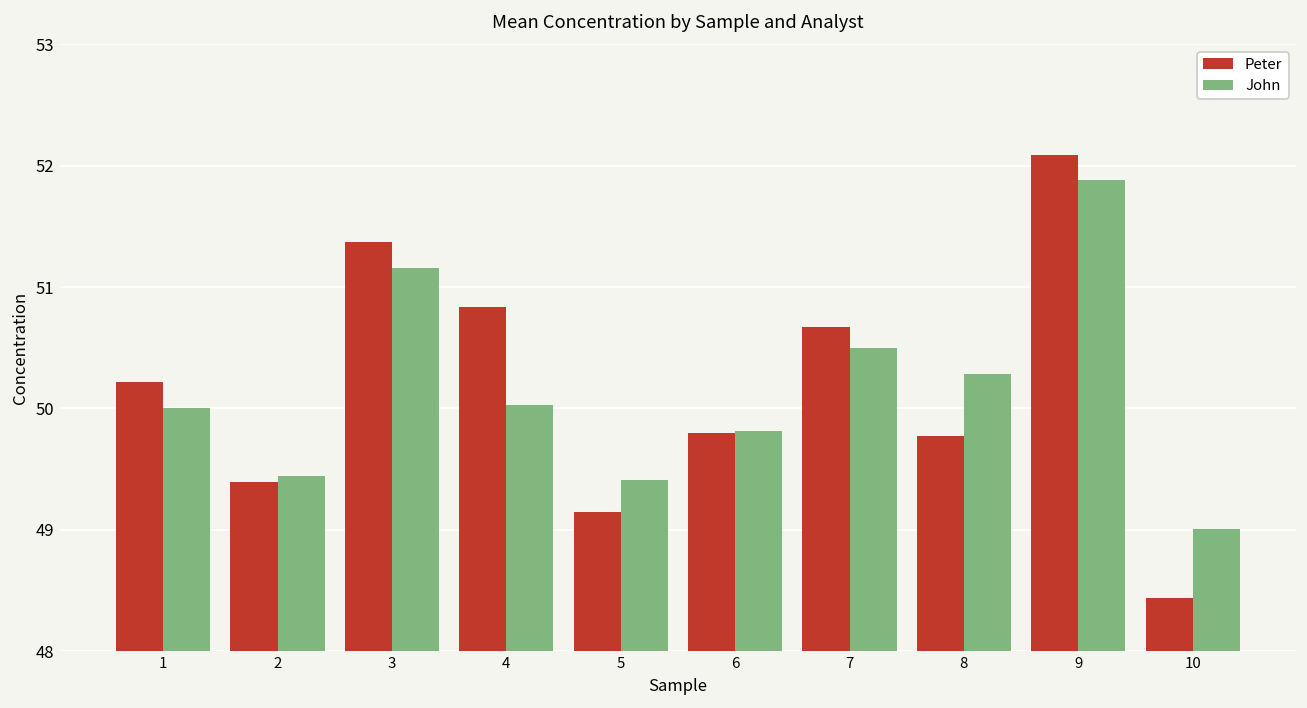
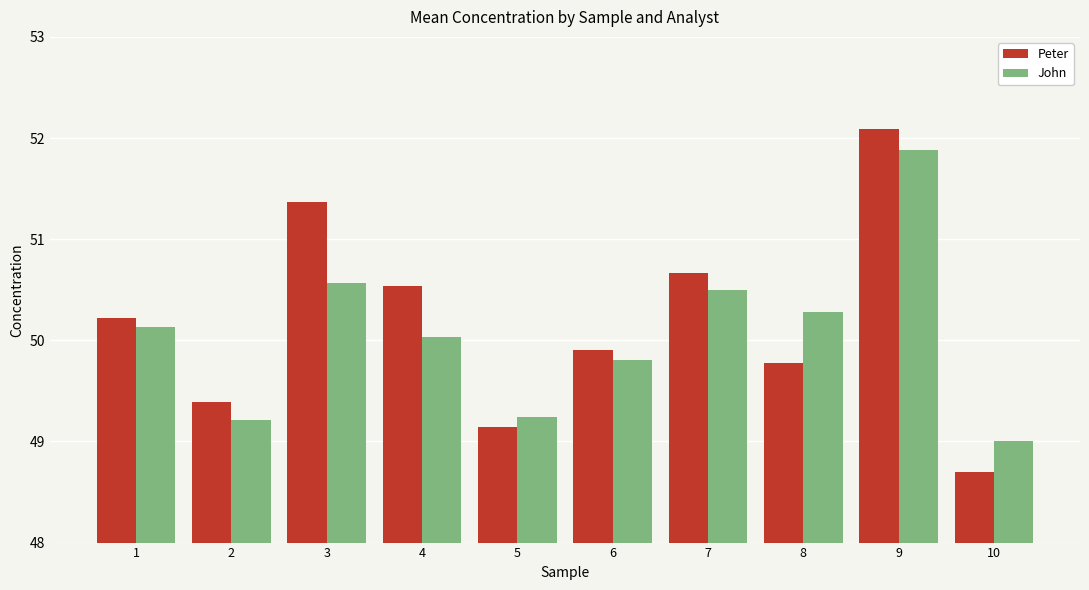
John, 1: 50.00 -> 50.13
John, 2: 49.44 -> 49.21
John, 3: 51.16 -> 50.56
Peter, 4: 50.84 -> 50.54
John, 5: 49.41 -> 49.24
Peter, 6: 49.8 -> 49.9
Peter, 10: 48.43 -> 48.69
